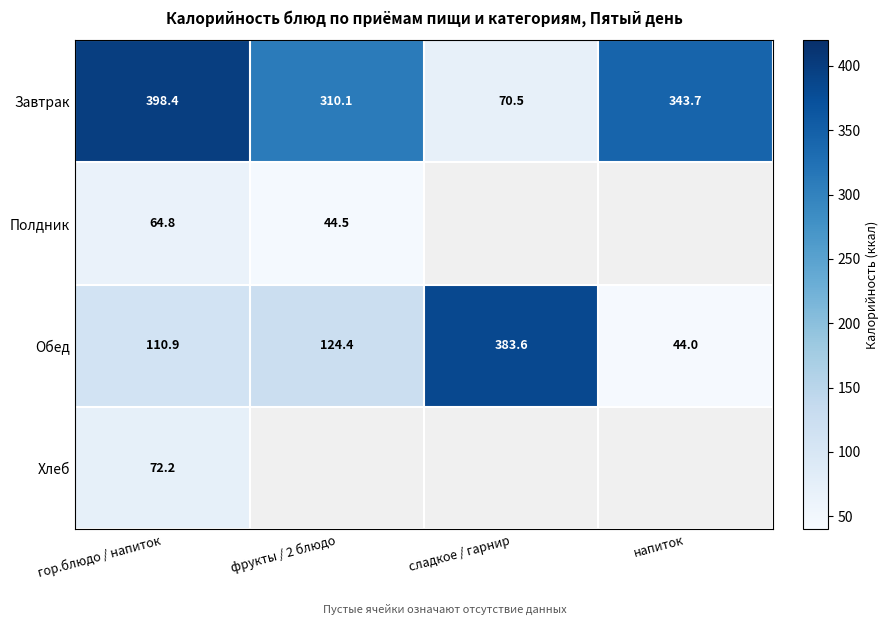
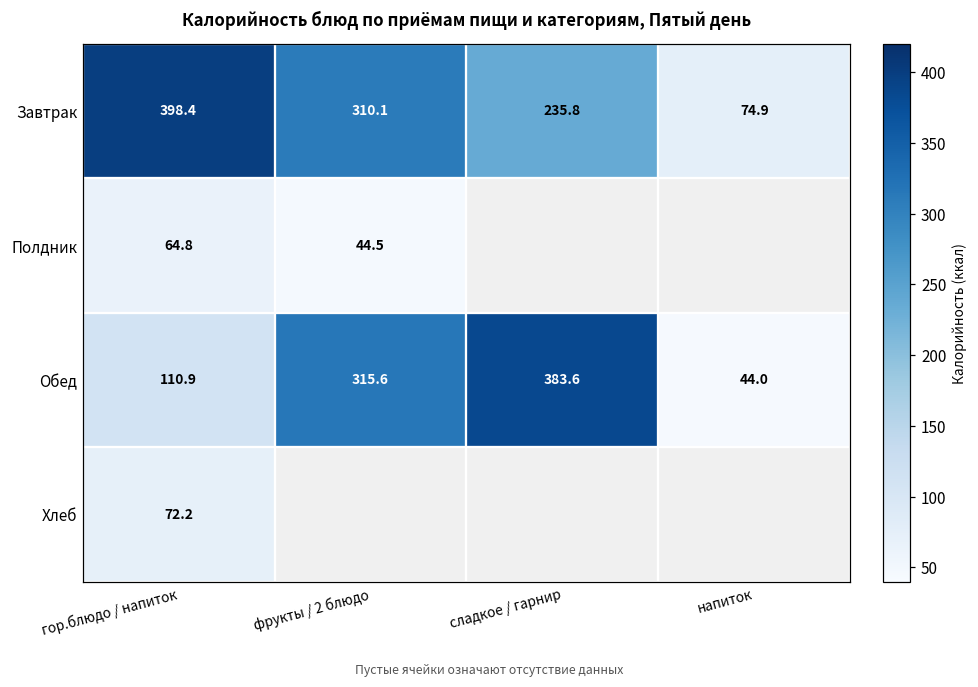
Завтрак, сладкое / гарнир: 70.5 -> 235.8
Завтрак, напиток: 343.7 -> 74.9
Обед, фрукты / 2 блюдо: 124.4 -> 315.6
